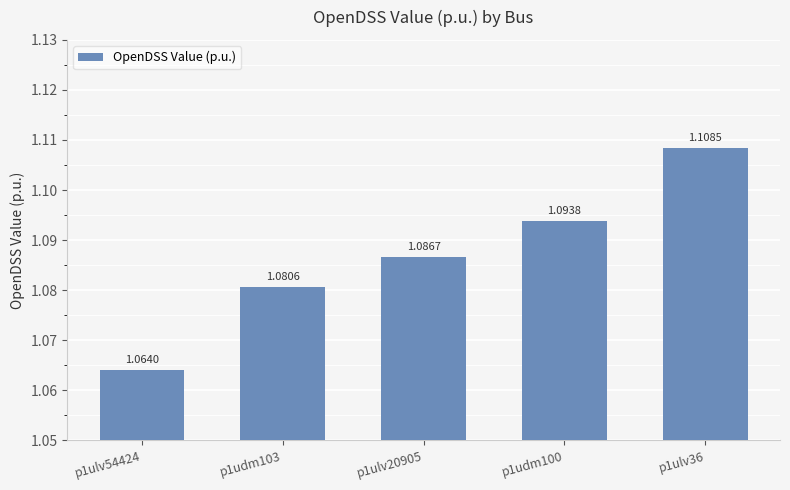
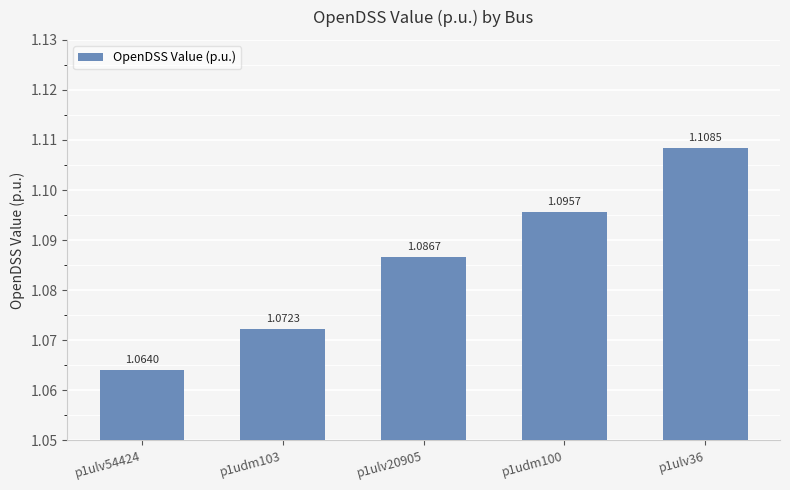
p1udm103: 1.0806 -> 1.0723
p1udm100: 1.0938 -> 1.0957
